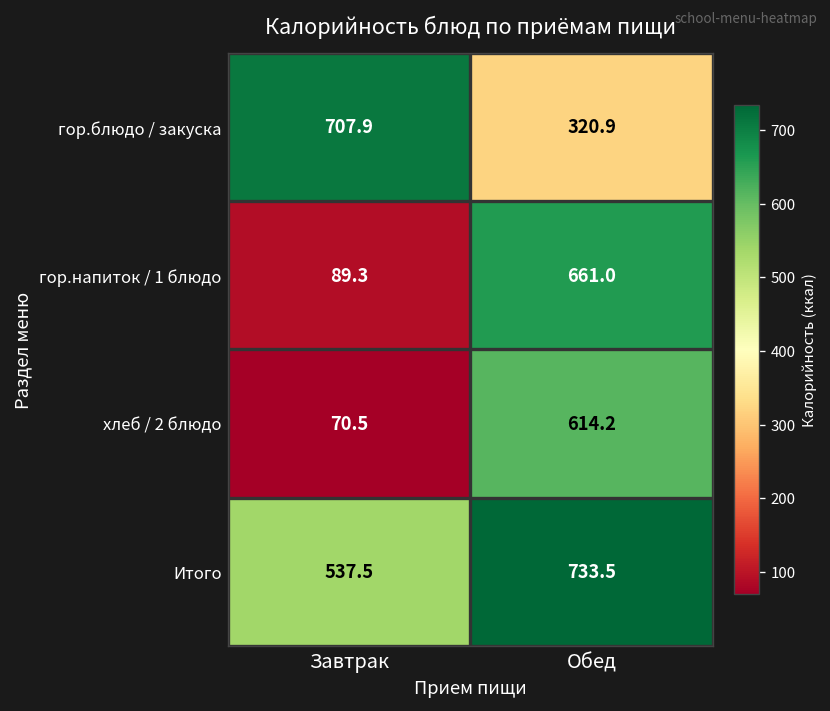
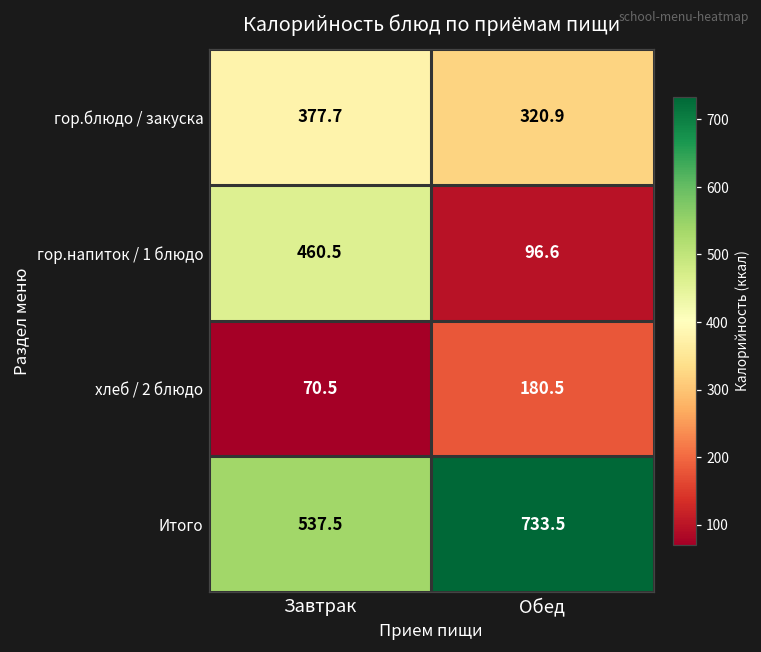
гор.блюдо / закуска, Завтрак: 707.9 -> 377.7
гор.напиток / 1 блюдо, Завтрак: 89.3 -> 460.5
гор.напиток / 1 блюдо, Обед: 661.0 -> 96.6
хлеб / 2 блюдо, Обед: 614.2 -> 180.5
